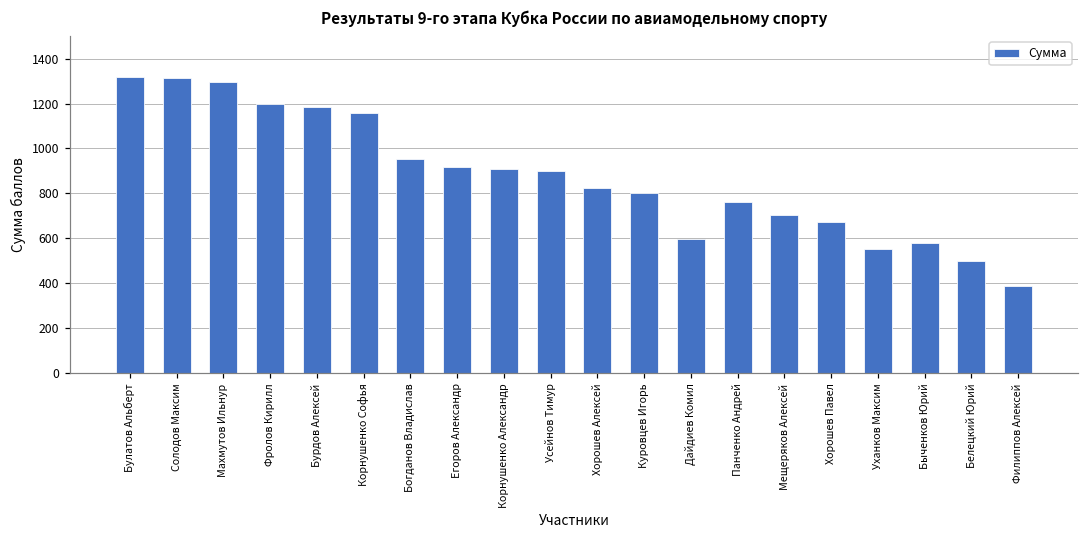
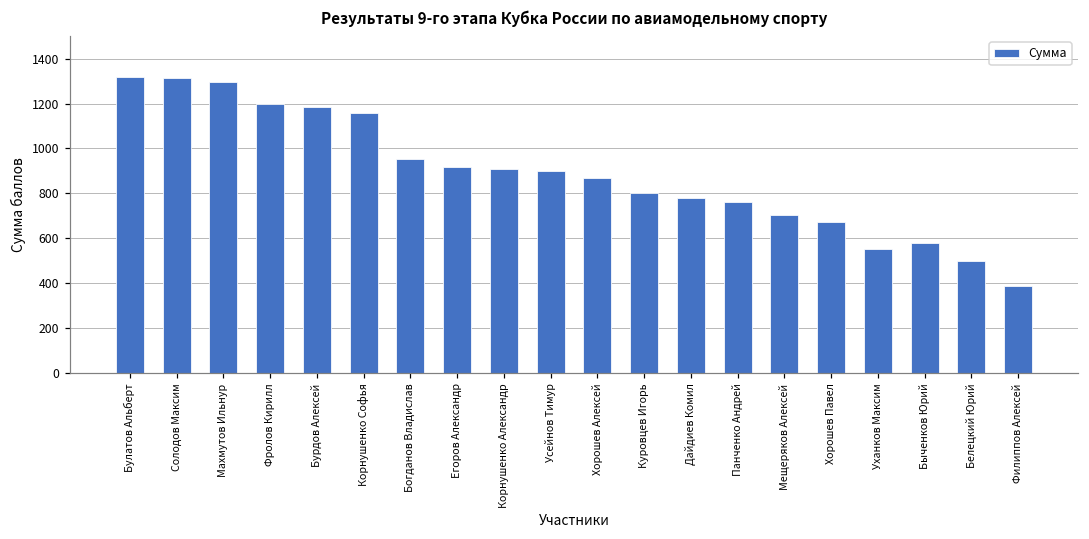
Хорошев Алексей: 820 -> 870
Дайдиев Комил: 600 -> 780
